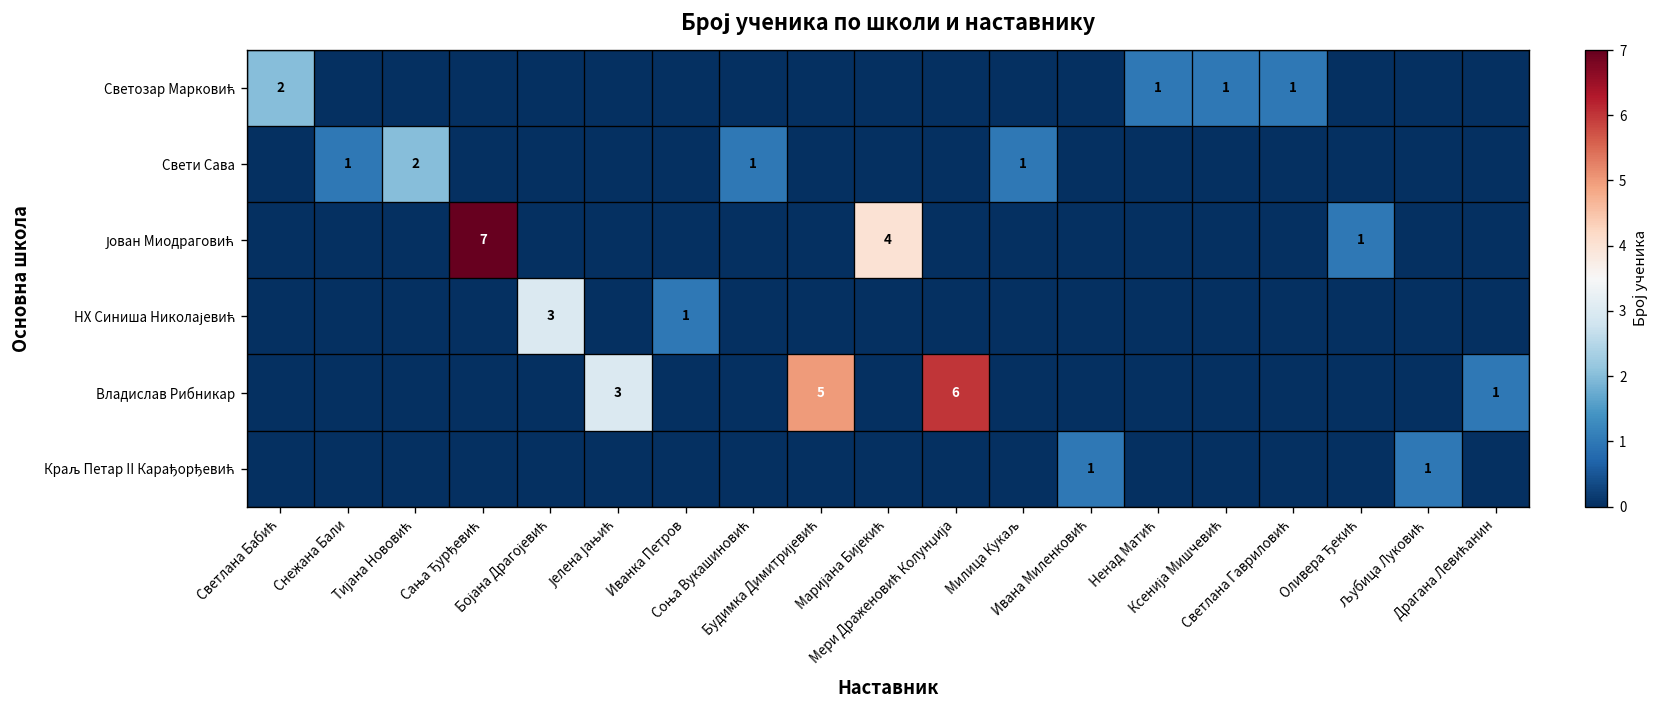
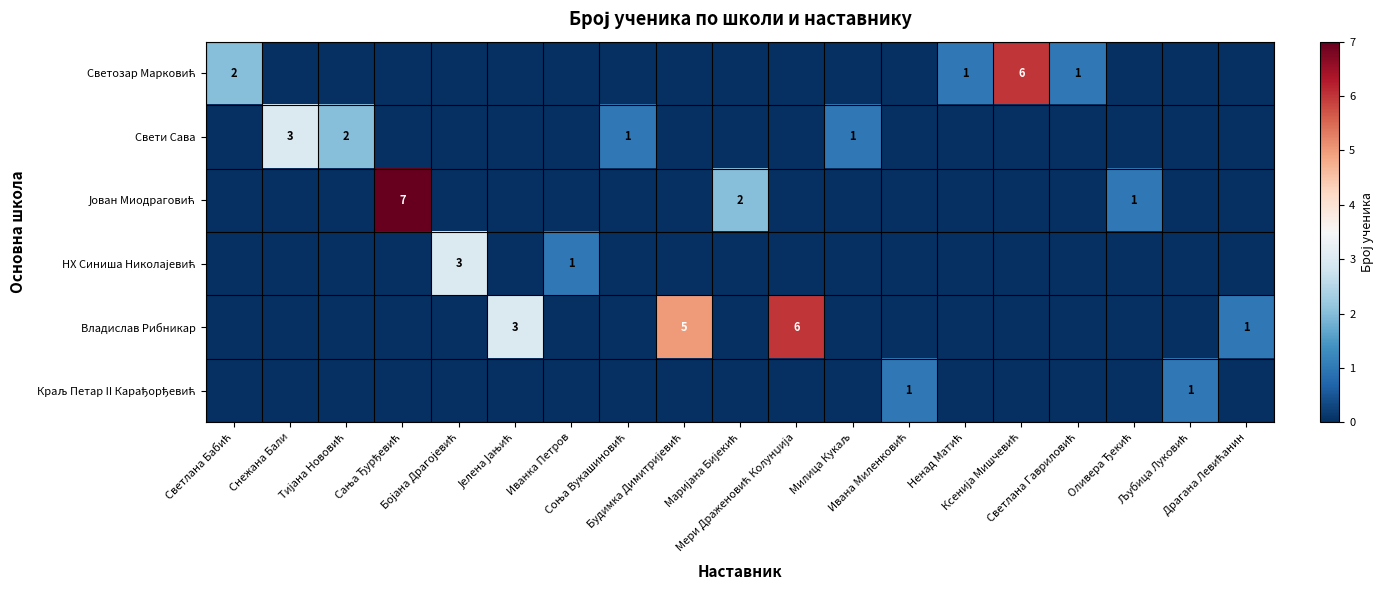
Светозар Марковић, Ксенија Мишчевић: 1 -> 6
Свети Сава, Снежана Бали: 1 -> 3
Јован Миодраговић, Маријана Бијекић: 4 -> 2
